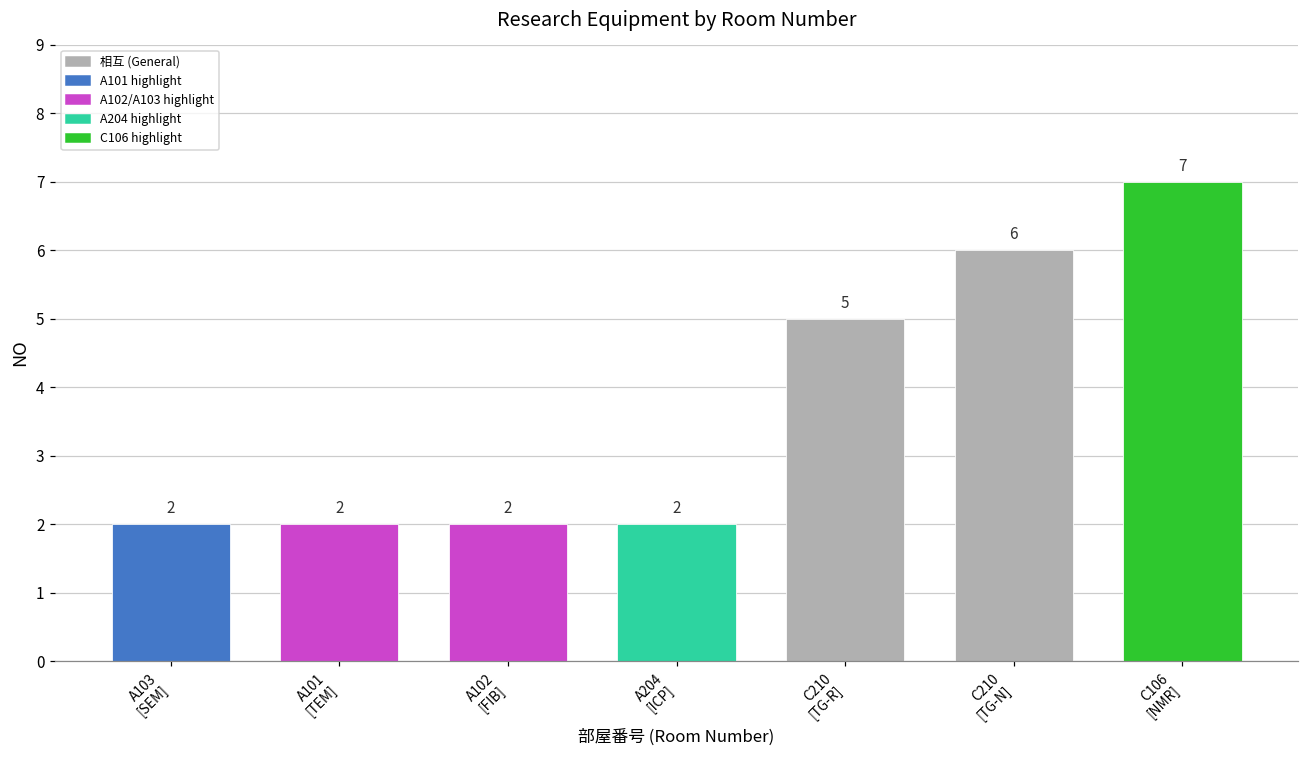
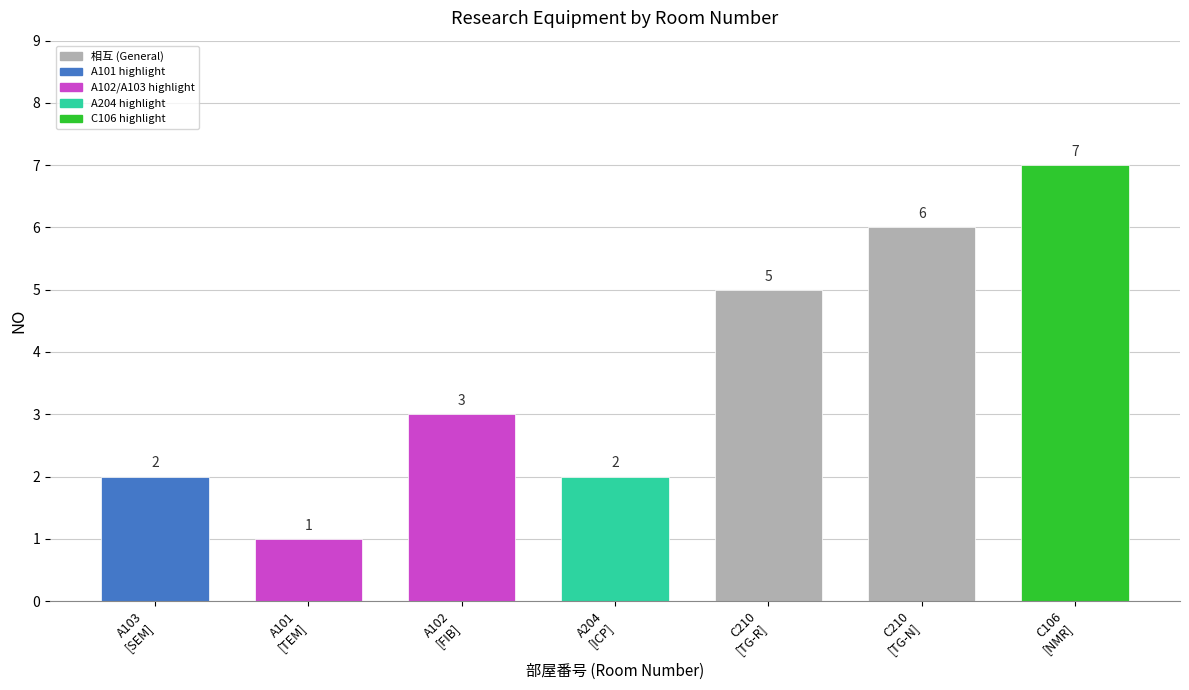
A101 [TEM]: 2 -> 1
A102 [FIB]: 2 -> 3
